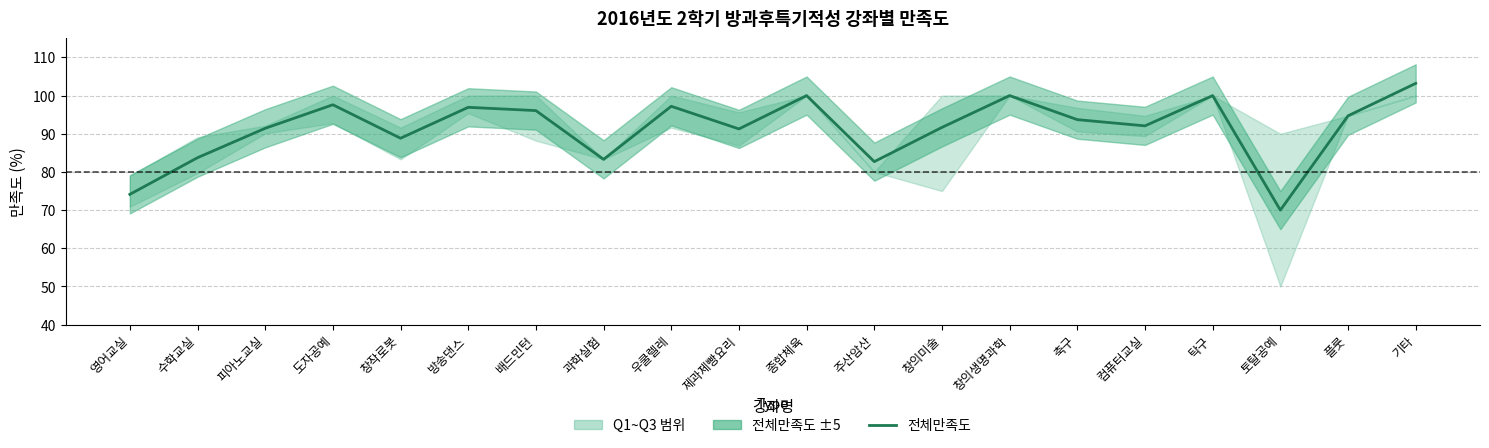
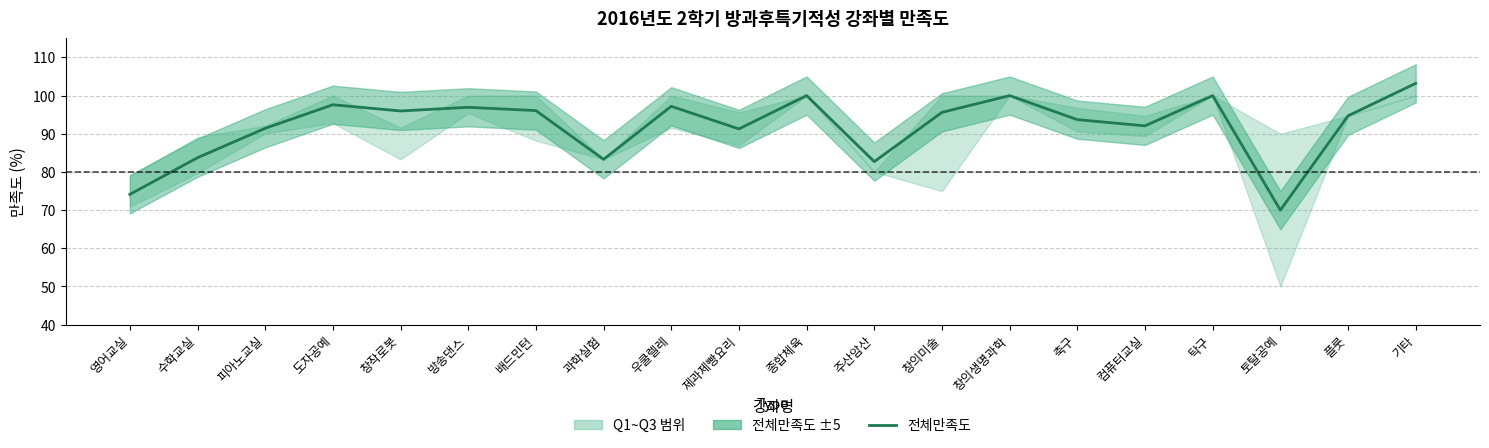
전체만족도, 창작로봇: 89 -> 96
전체만족도, 창의미술: 92 -> 96
